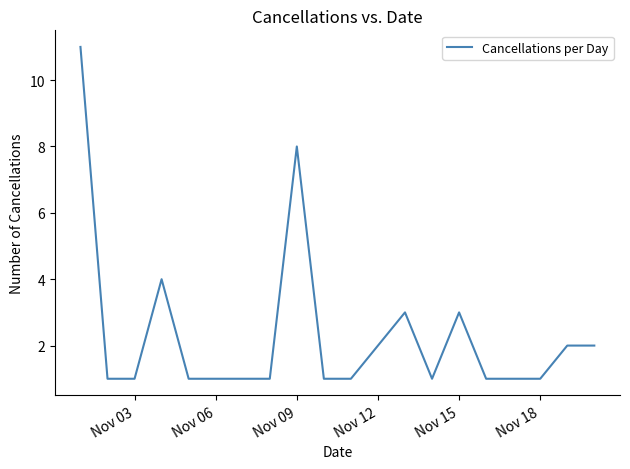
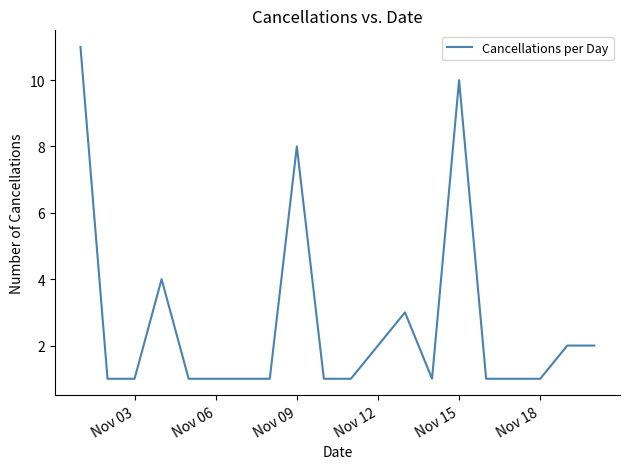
Nov 15: 3 -> 10
